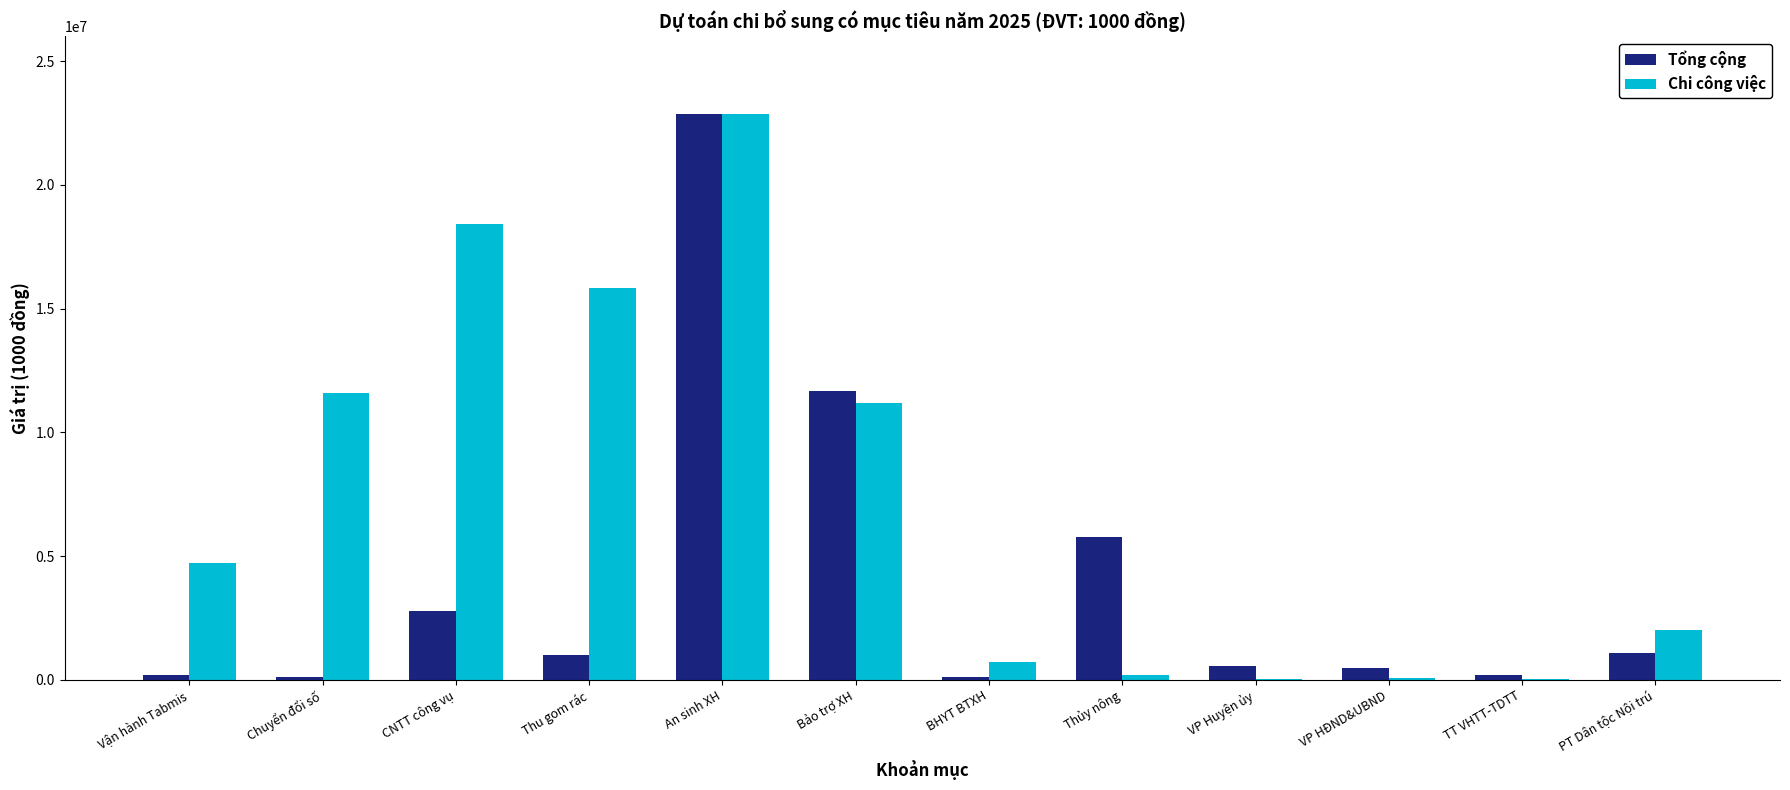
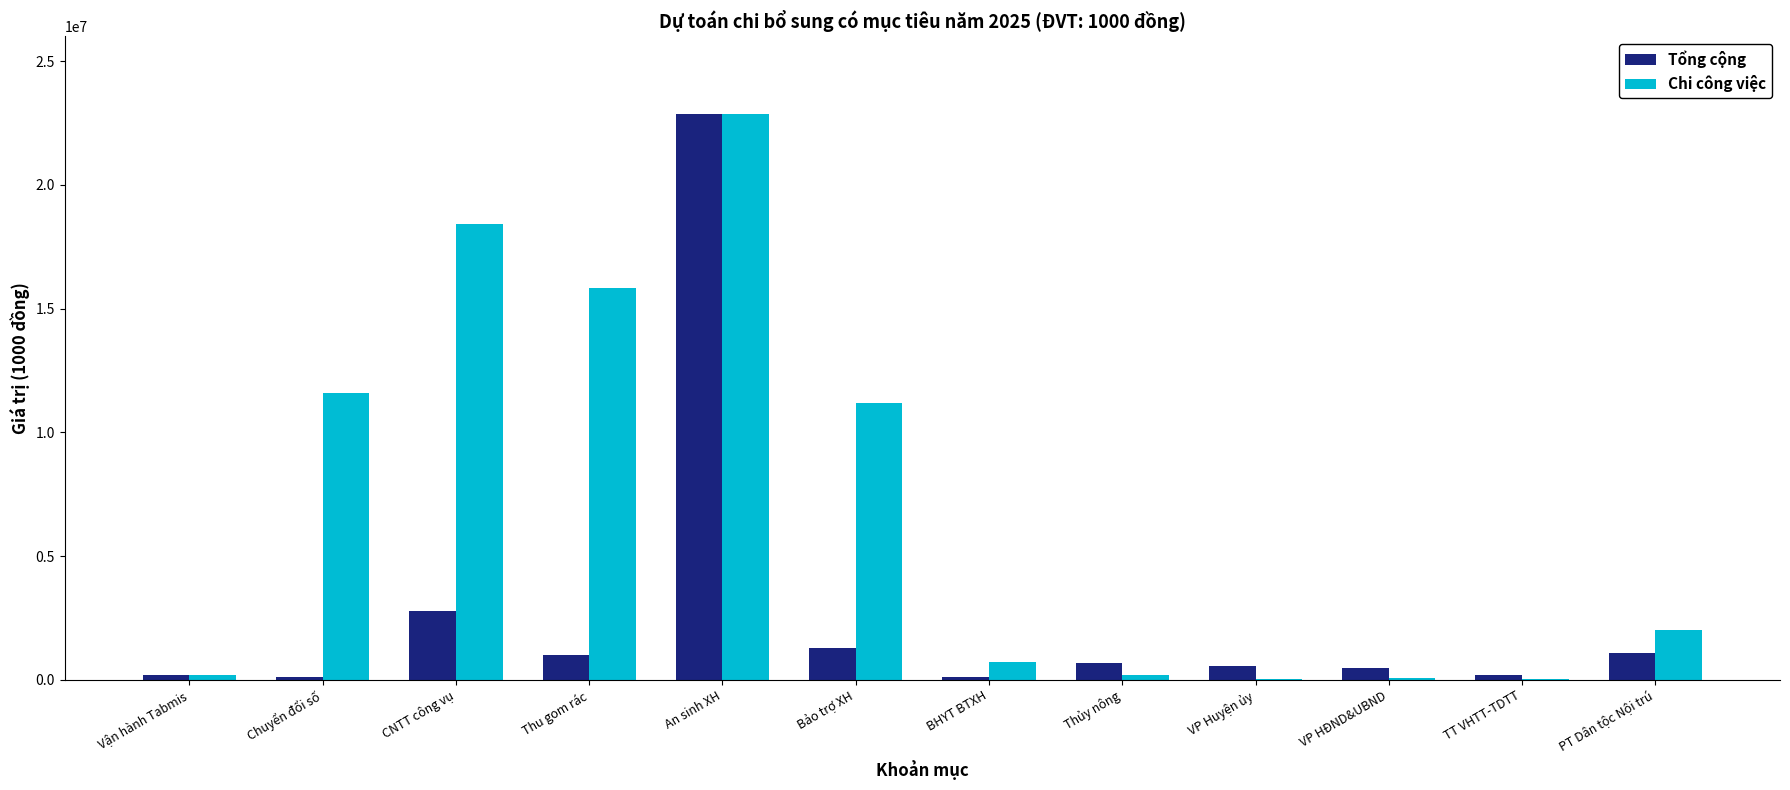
Chi công việc, Vận hành Tabmis: 4700000 -> 200000
Tổng cộng, Bảo trợ XH: 11700000 -> 1300000
Tổng cộng, Thủy nông: 5800000 -> 700000
